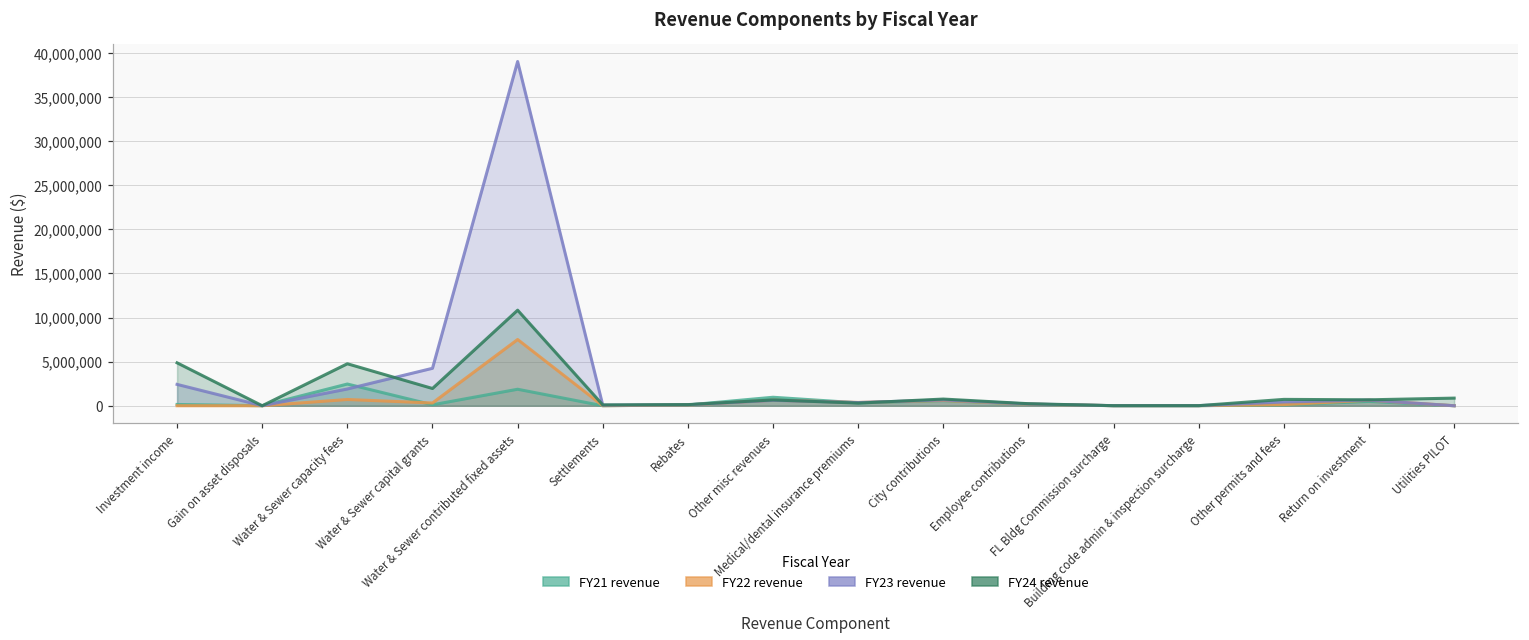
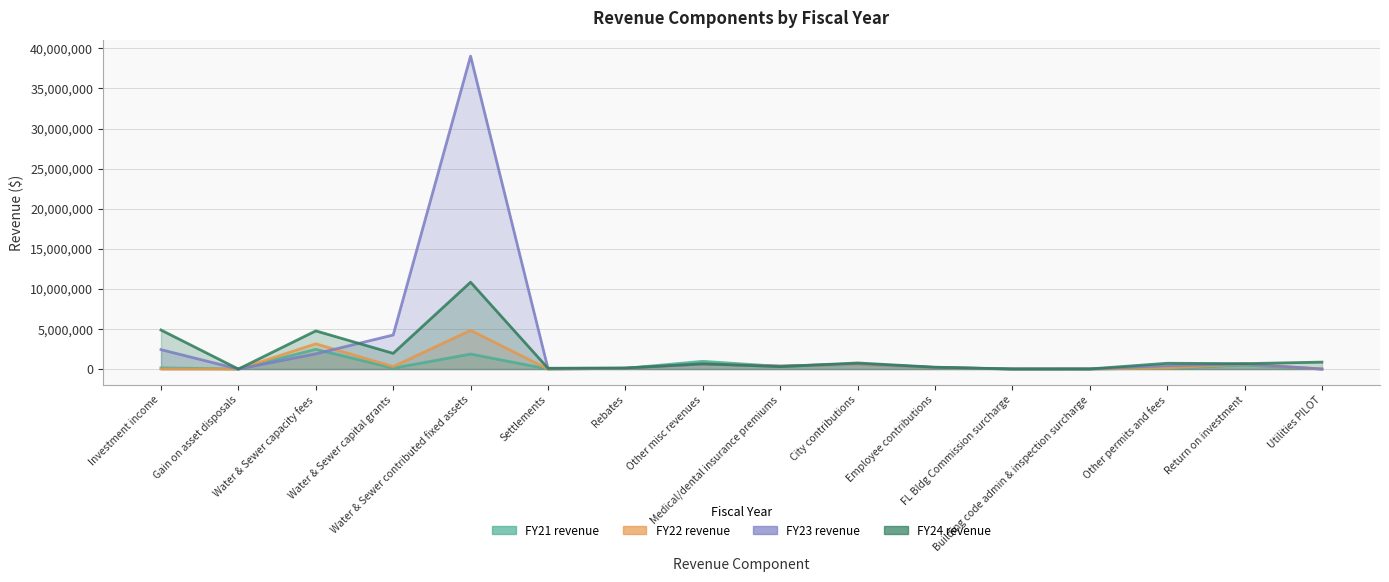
FY22 revenue, Water & Sewer capacity fees: 1,000,000 -> 3,000,000
FY22 revenue, Water & Sewer contributed fixed assets: 8,000,000 -> 5,000,000
